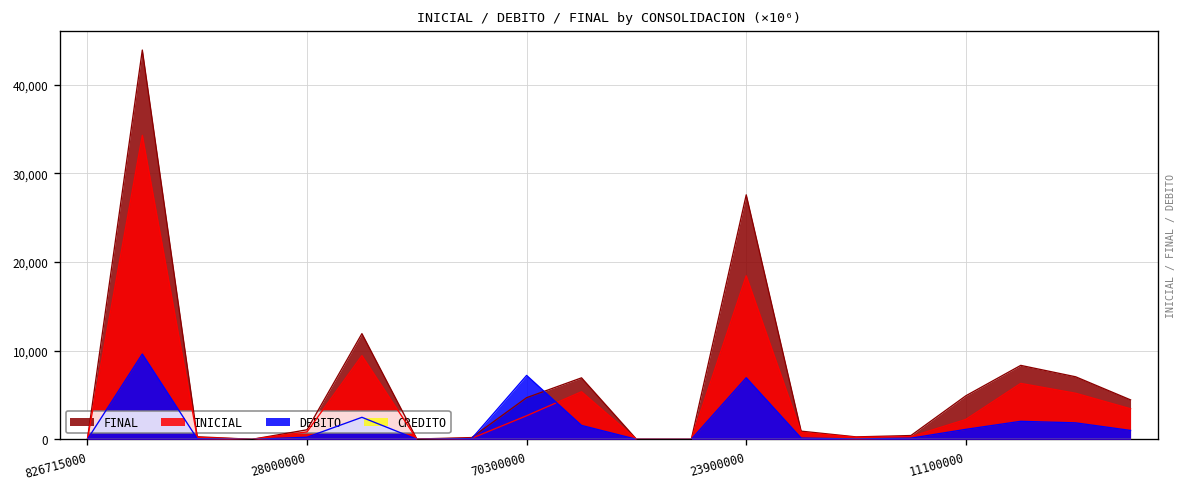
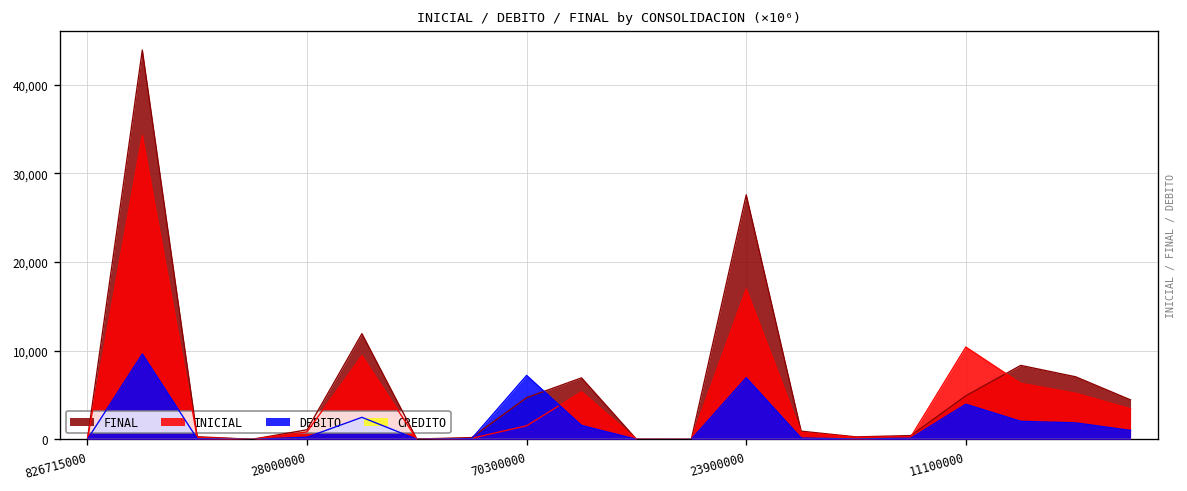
INICIAL, 70300000: 3,000 -> 2,000
INICIAL, 23900000: 18,000 -> 17,000
INICIAL, 11100000: 2,000 -> 10,000
DEBITO, 11100000: 1,000 -> 4,000
